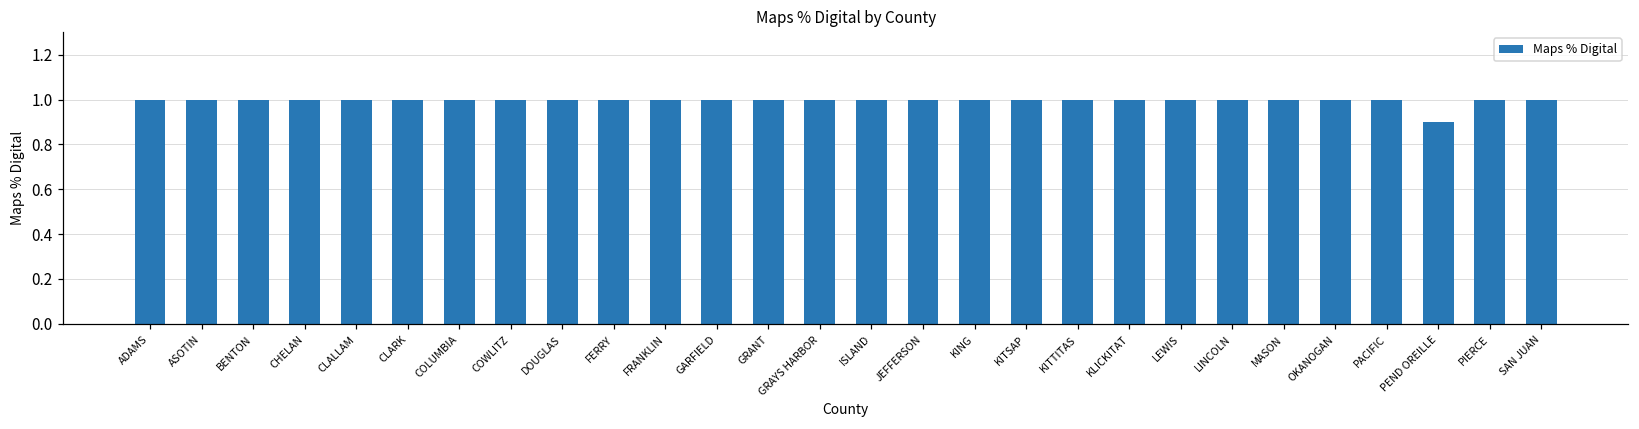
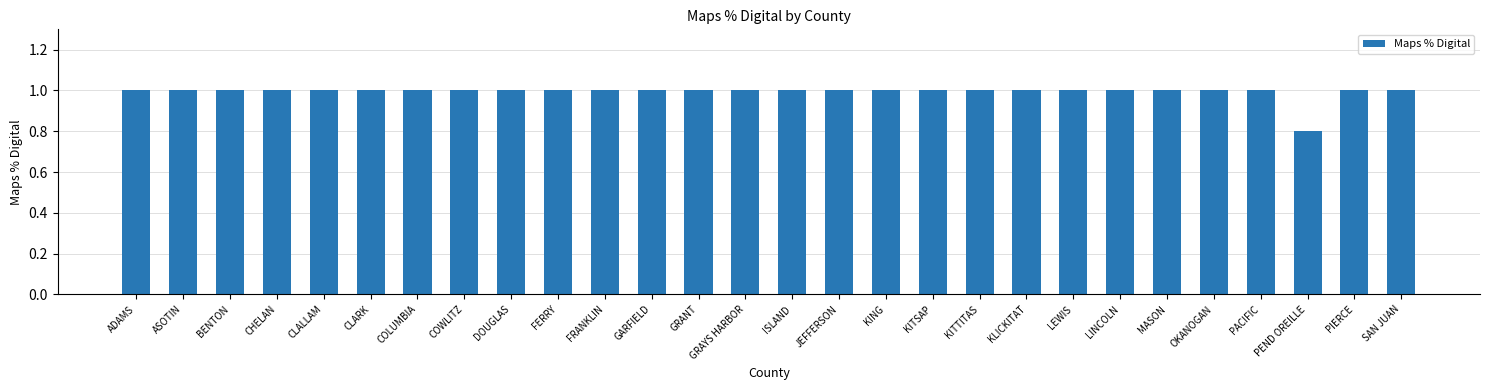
PEND OREILLE: 0.9 -> 0.8
